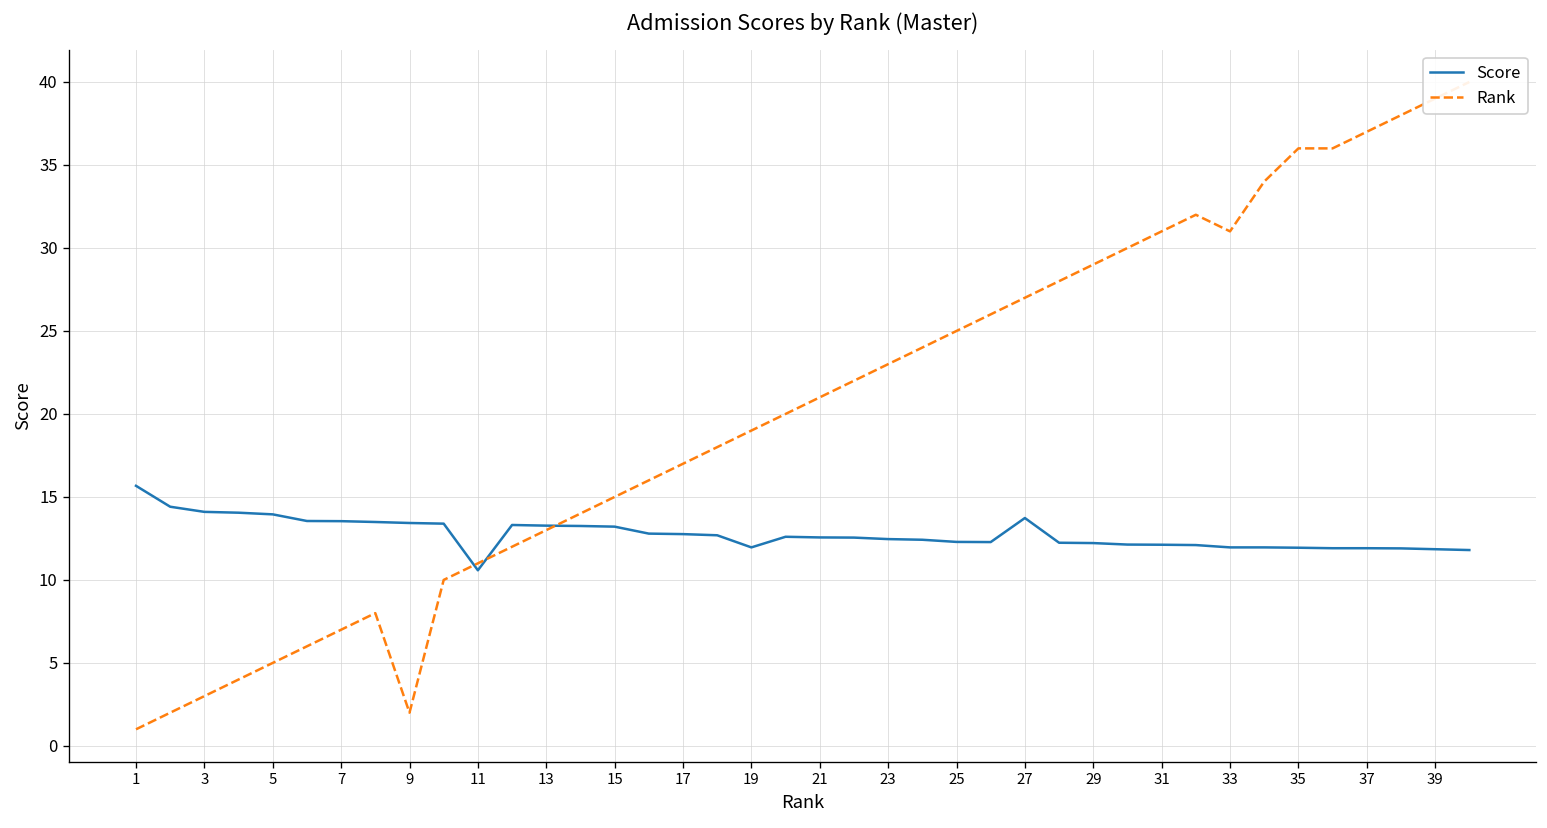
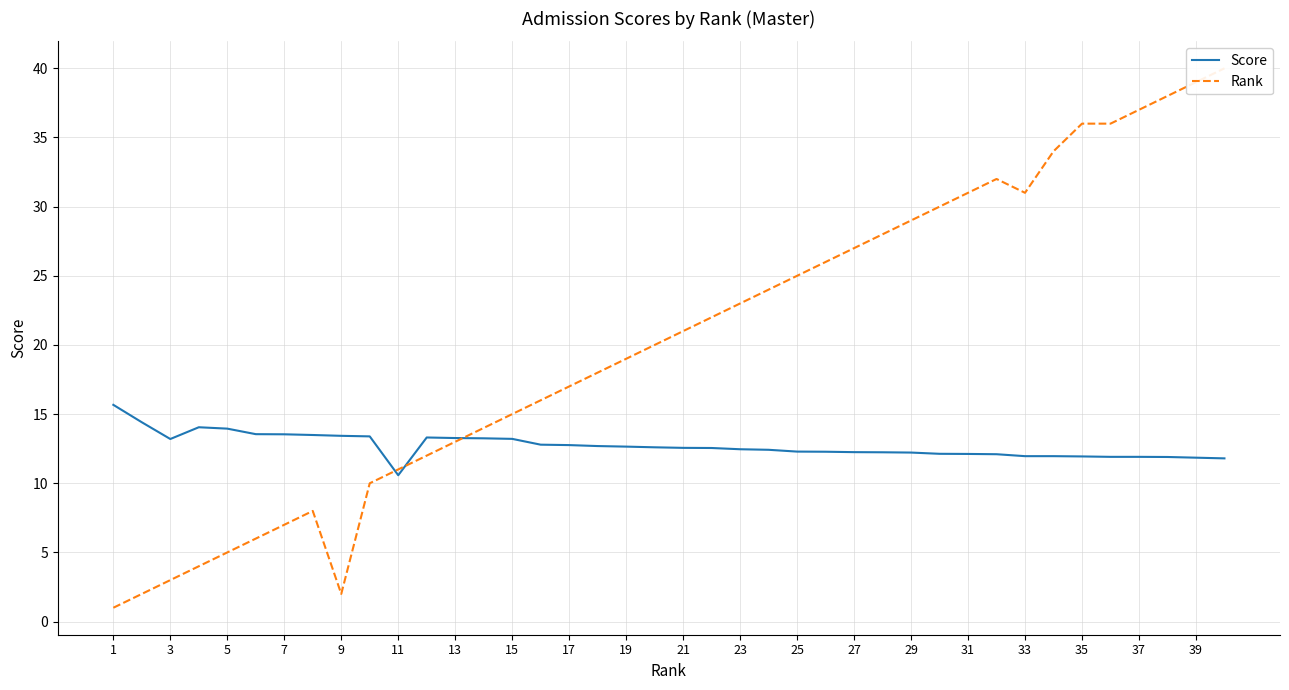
Score, 3: 14.1 -> 13.2
Score, 19: 12.0 -> 12.7
Score, 27: 13.7 -> 12.3
